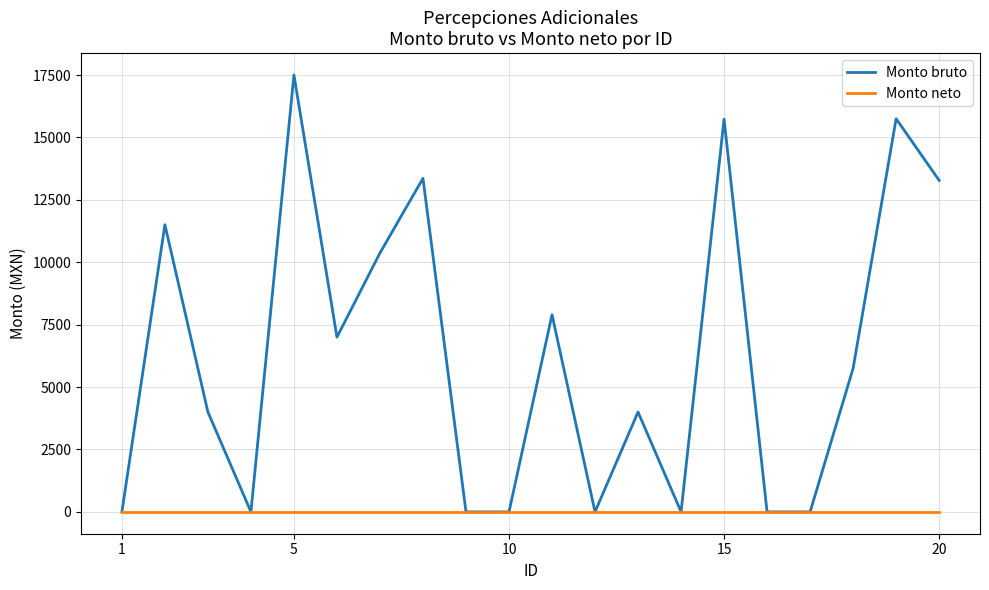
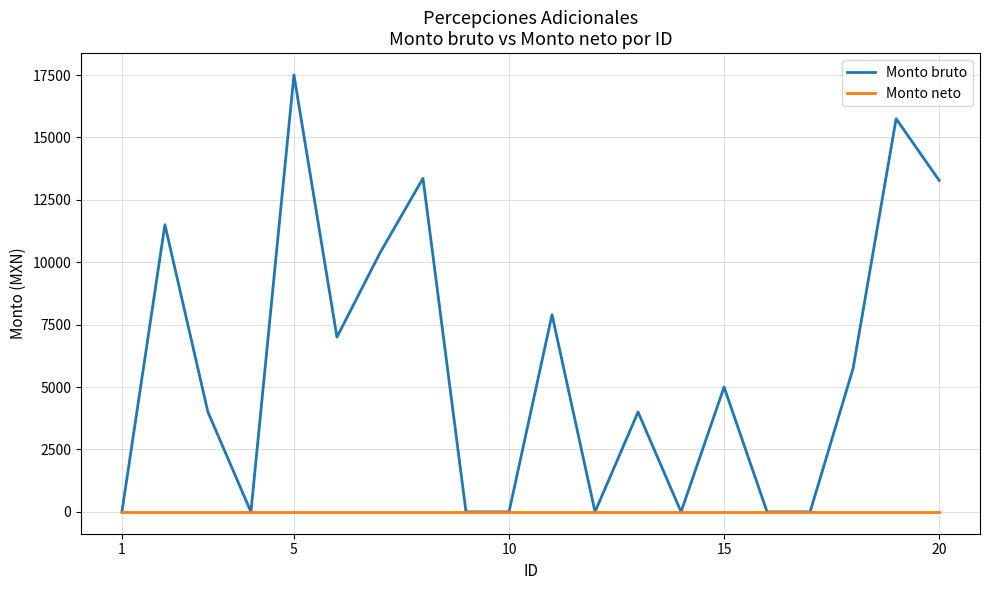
Monto bruto, 15: 15700 -> 5000
